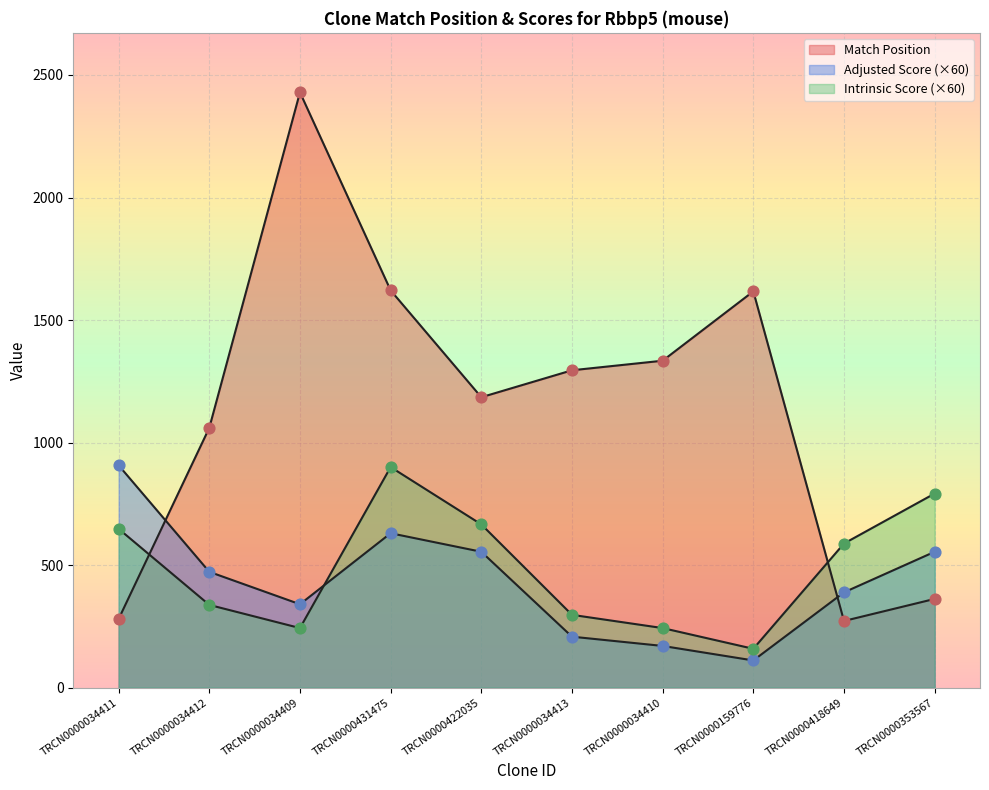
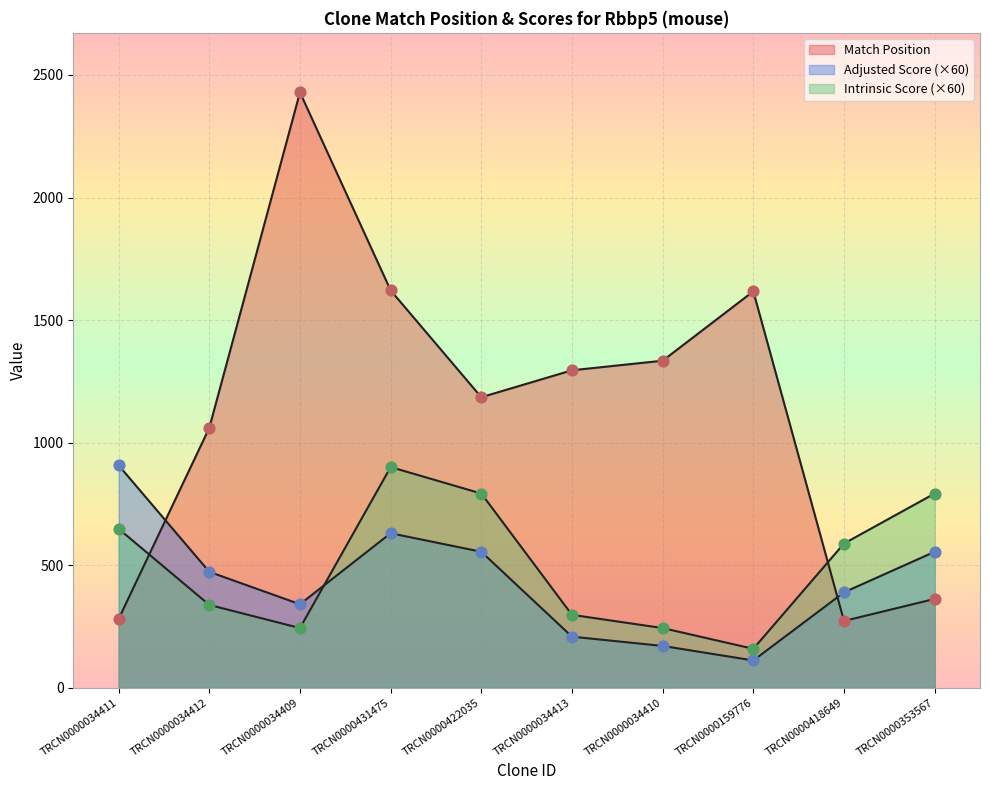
Intrinsic Score (×60), TRCN0000422035: 670 -> 790
